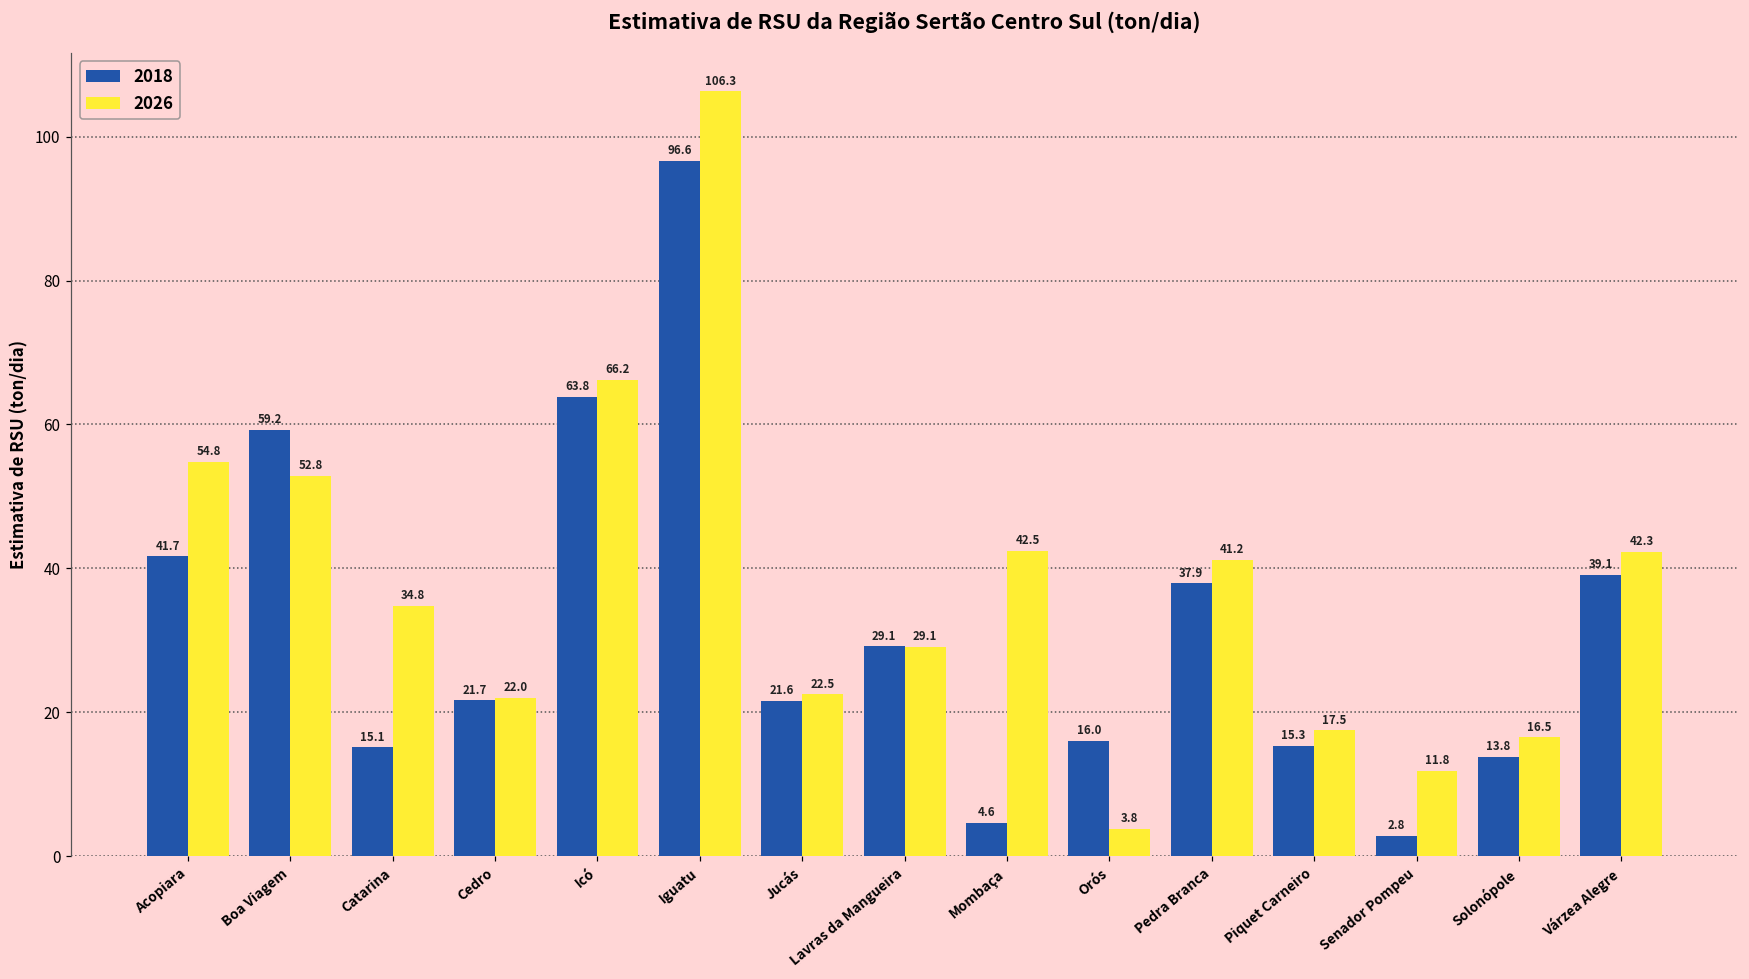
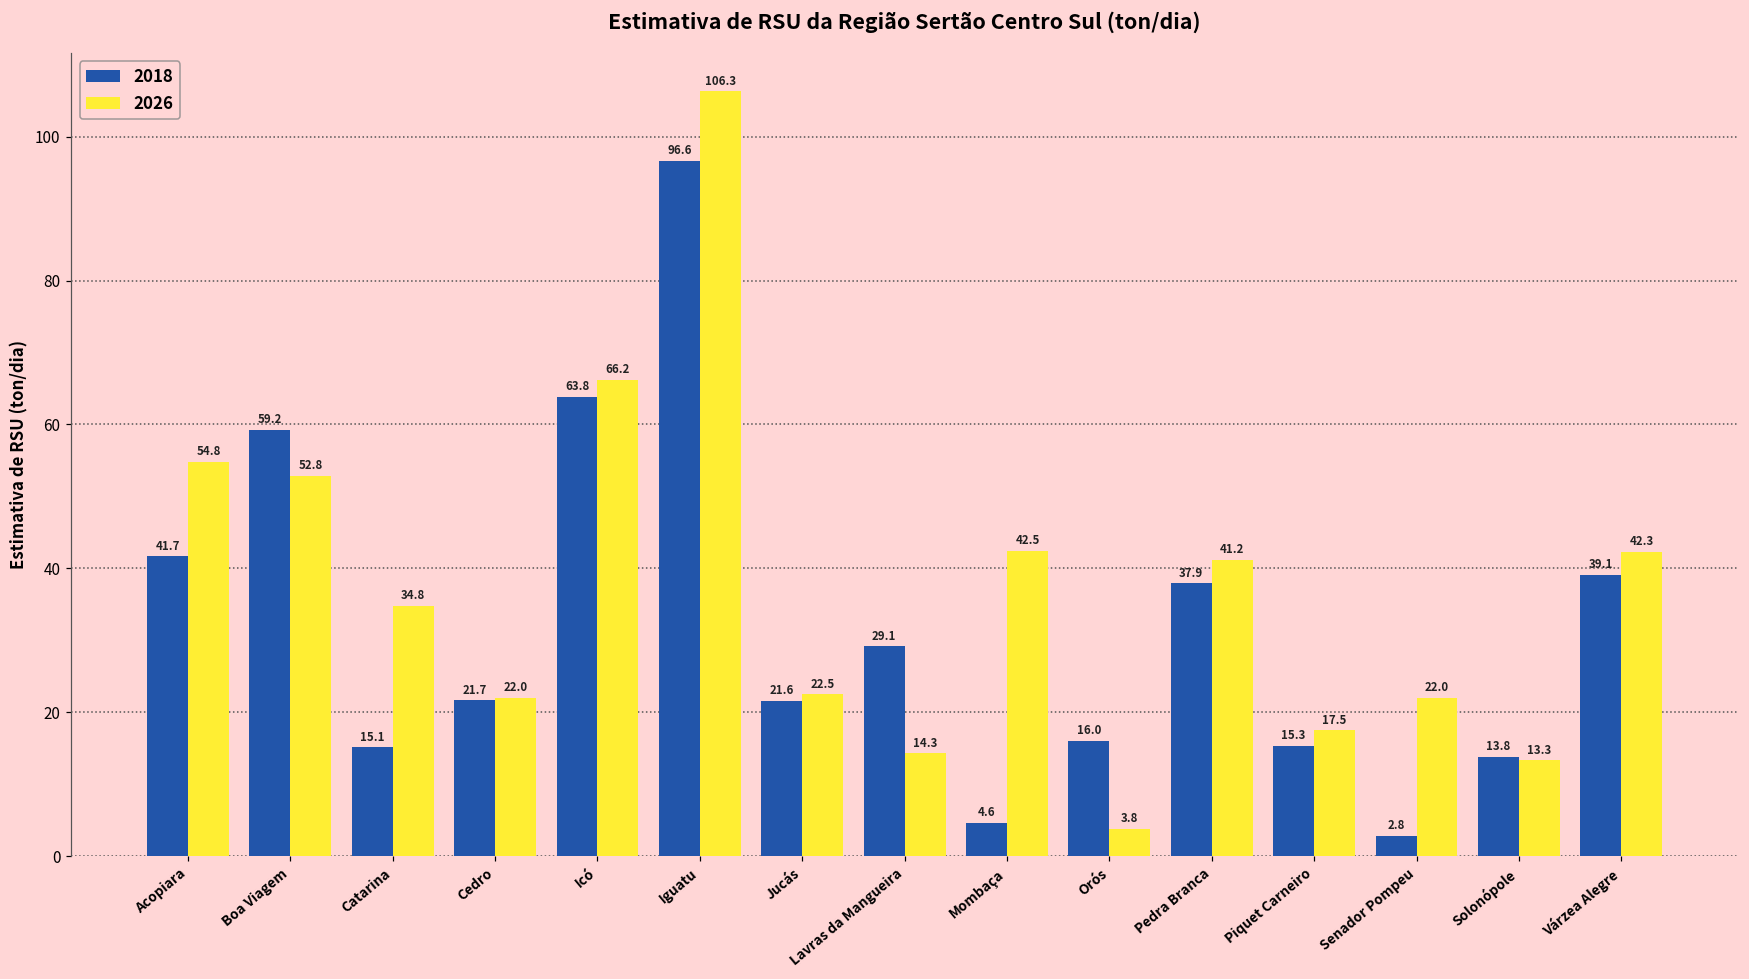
2026, Lavras da Mangueira: 29.1 -> 14.3
2026, Senador Pompeu: 11.8 -> 22.0
2026, Solonópole: 16.5 -> 13.3
